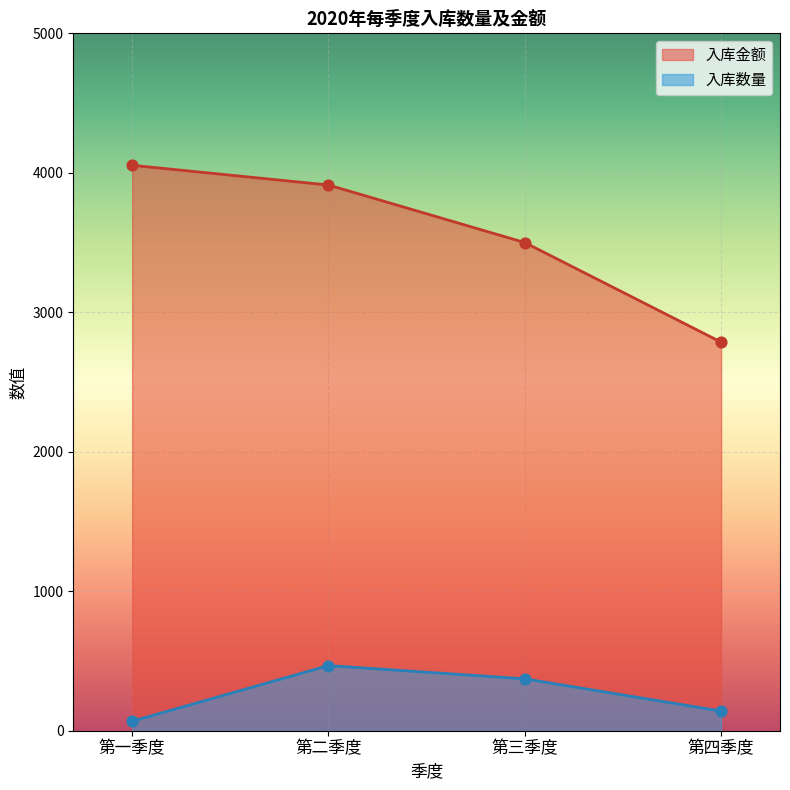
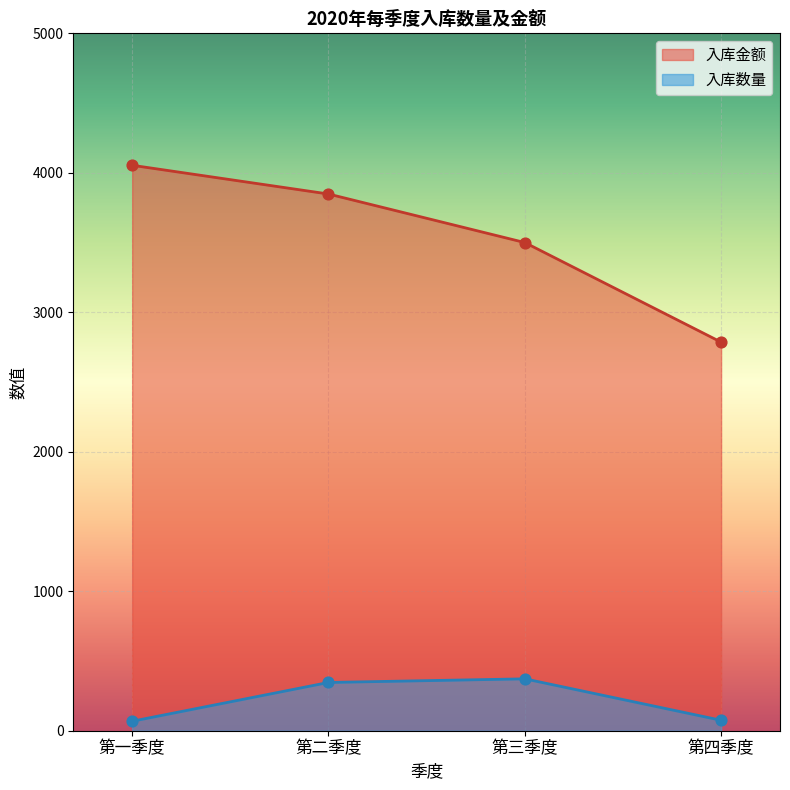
入库金额, 第二季度: 3910 -> 3850
入库数量, 第二季度: 470 -> 350
入库数量, 第四季度: 140 -> 80
